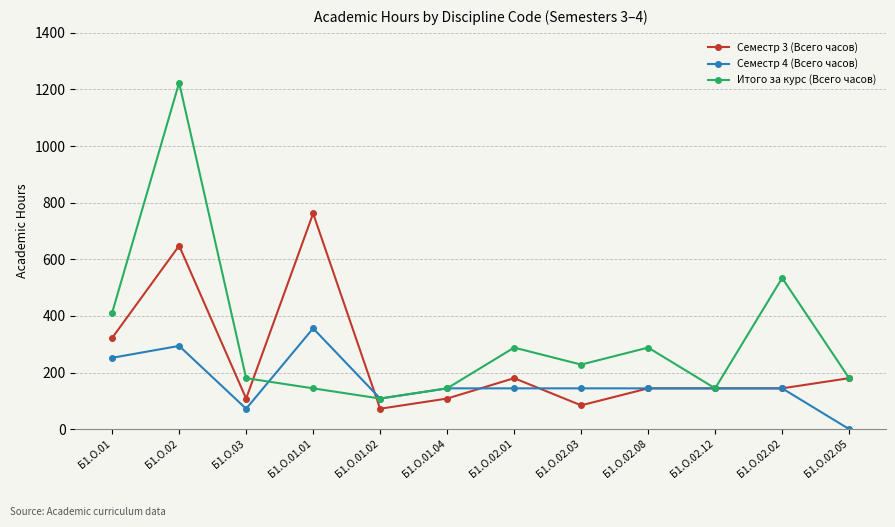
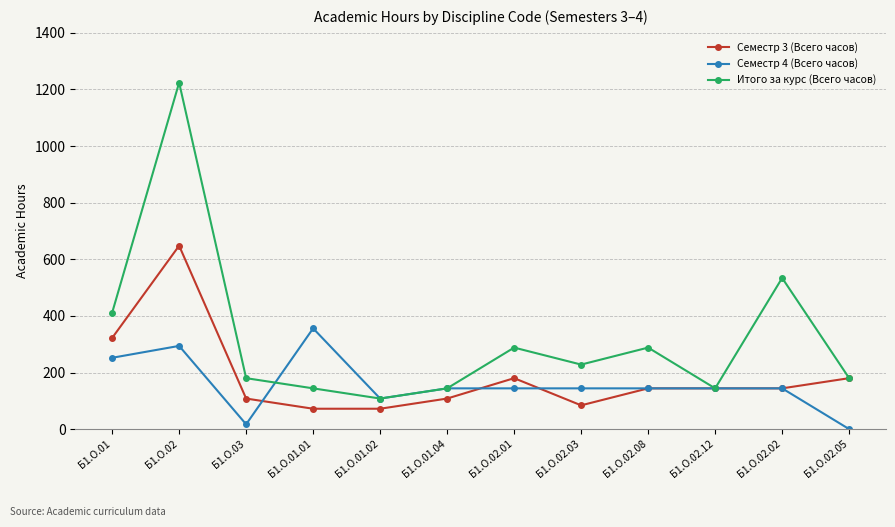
Семестр 4 (Всего часов), Б1.О.03: 70 -> 20
Семестр 3 (Всего часов), Б1.О.01.01: 760 -> 70
